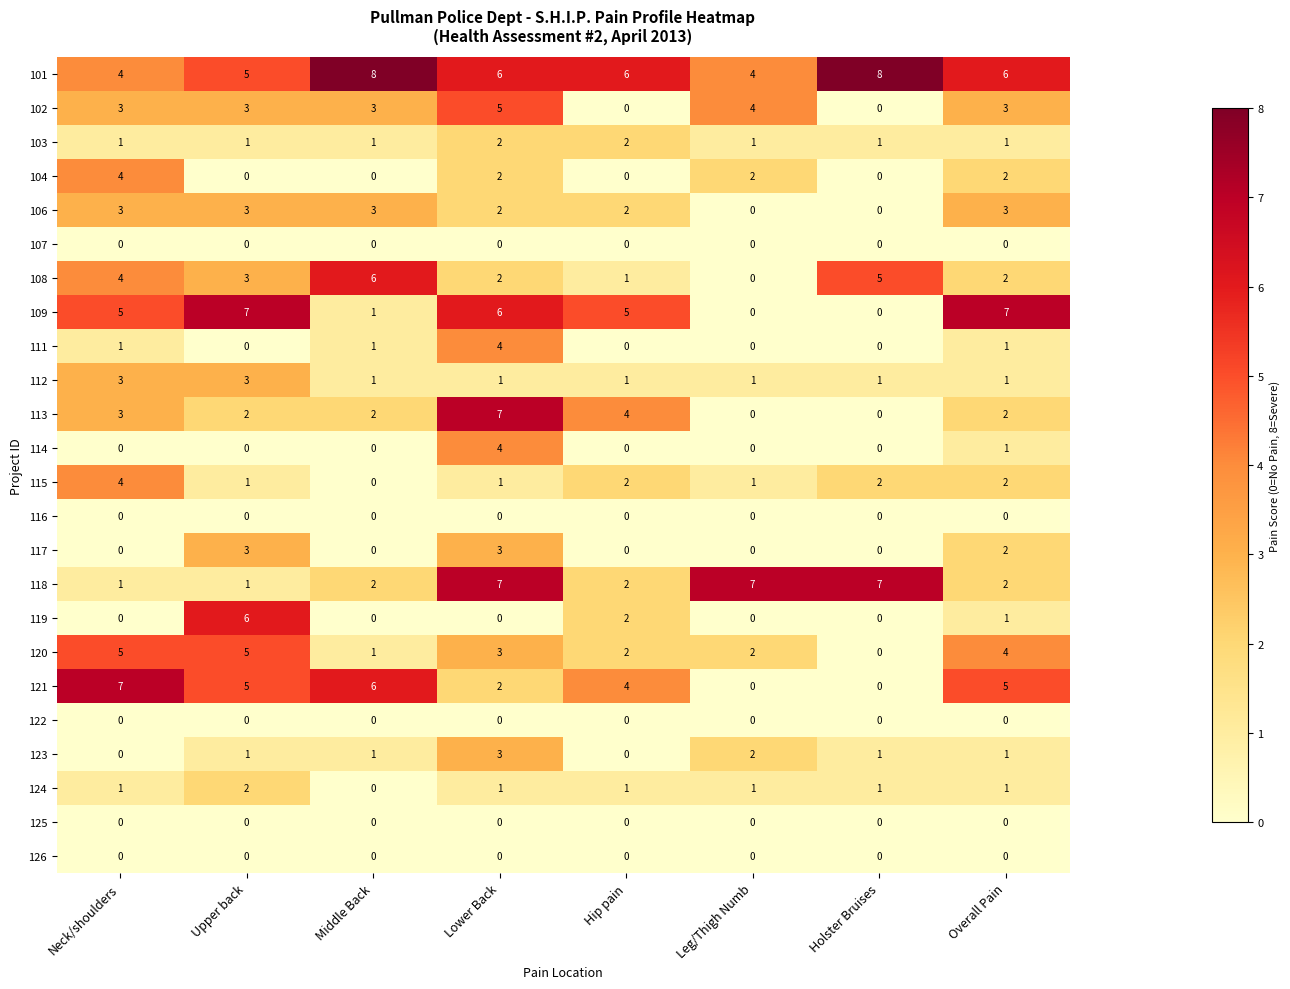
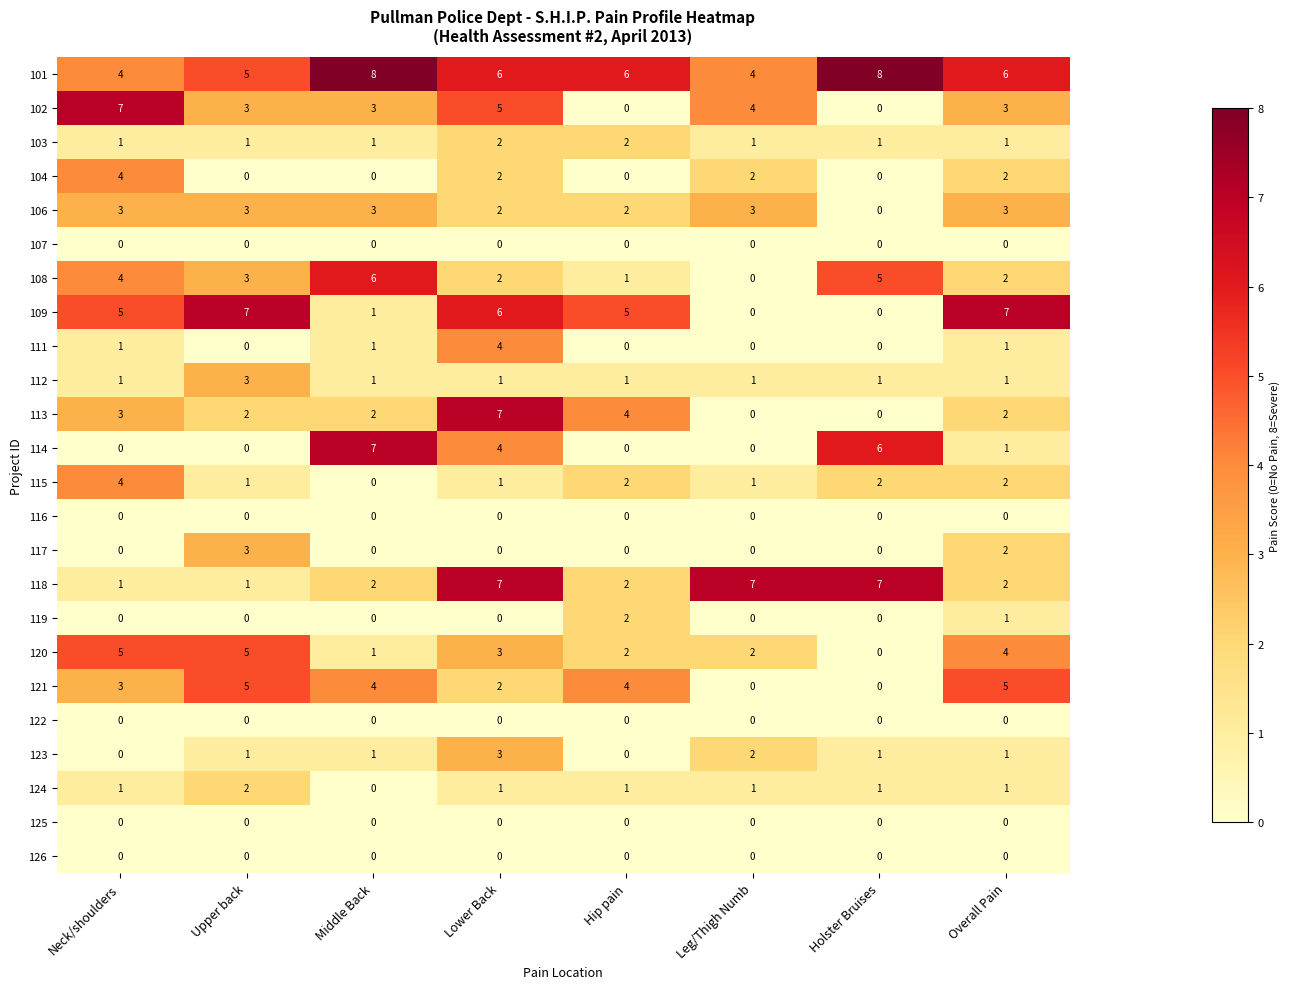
102, Neck/shoulders: 3 -> 7
106, Leg/Thigh Numb: 0 -> 3
112, Neck/shoulders: 3 -> 1
114, Middle Back: 0 -> 7
114, Holster Bruises: 0 -> 6
117, Lower Back: 3 -> 0
119, Upper back: 6 -> 0
121, Neck/shoulders: 7 -> 3
121, Middle Back: 6 -> 4
